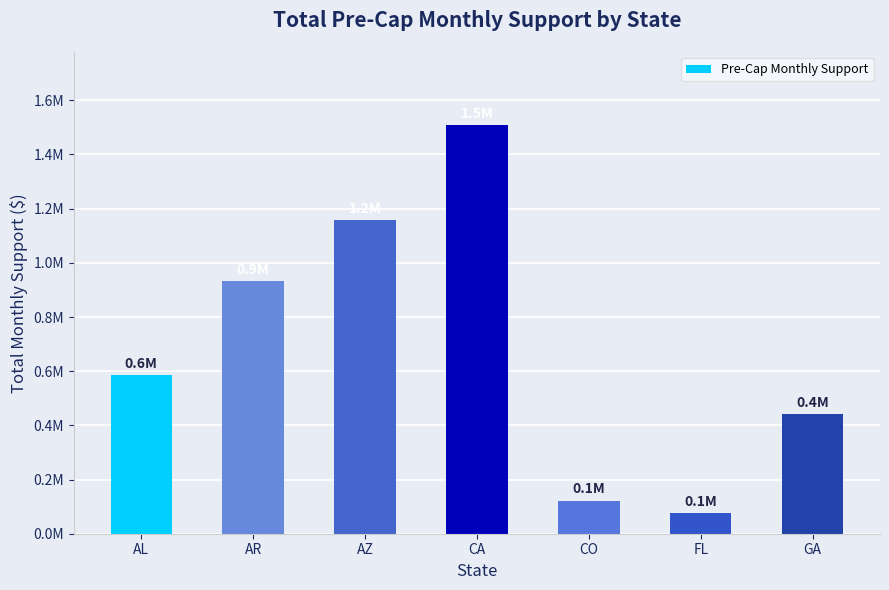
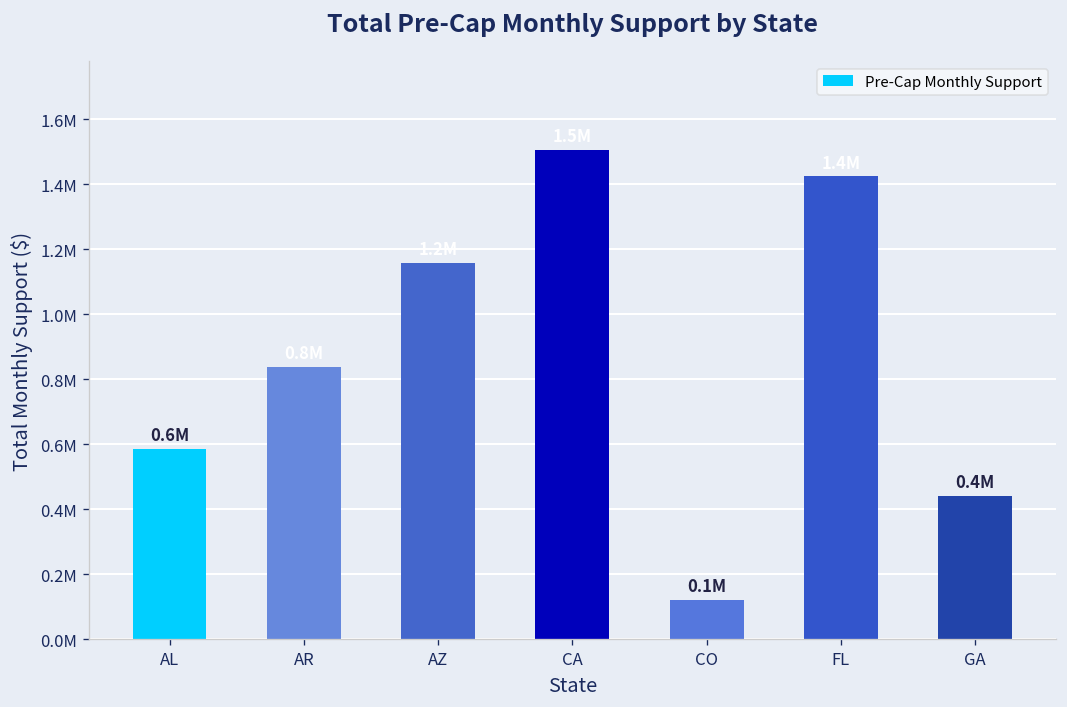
AR: 930000 -> 840000
FL: 80000 -> 1420000
